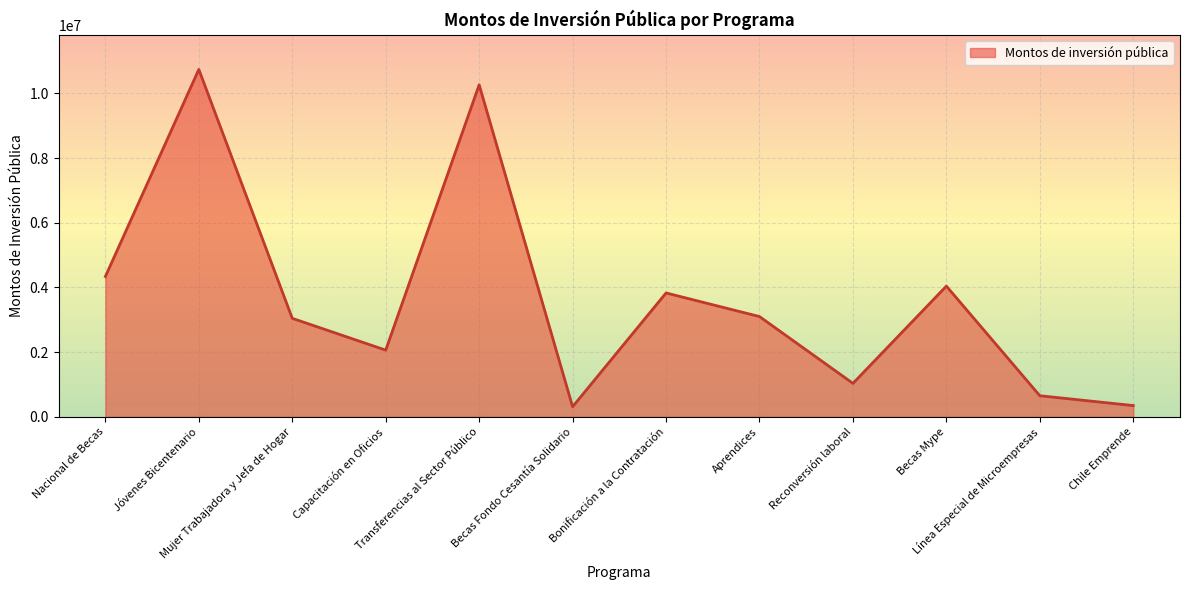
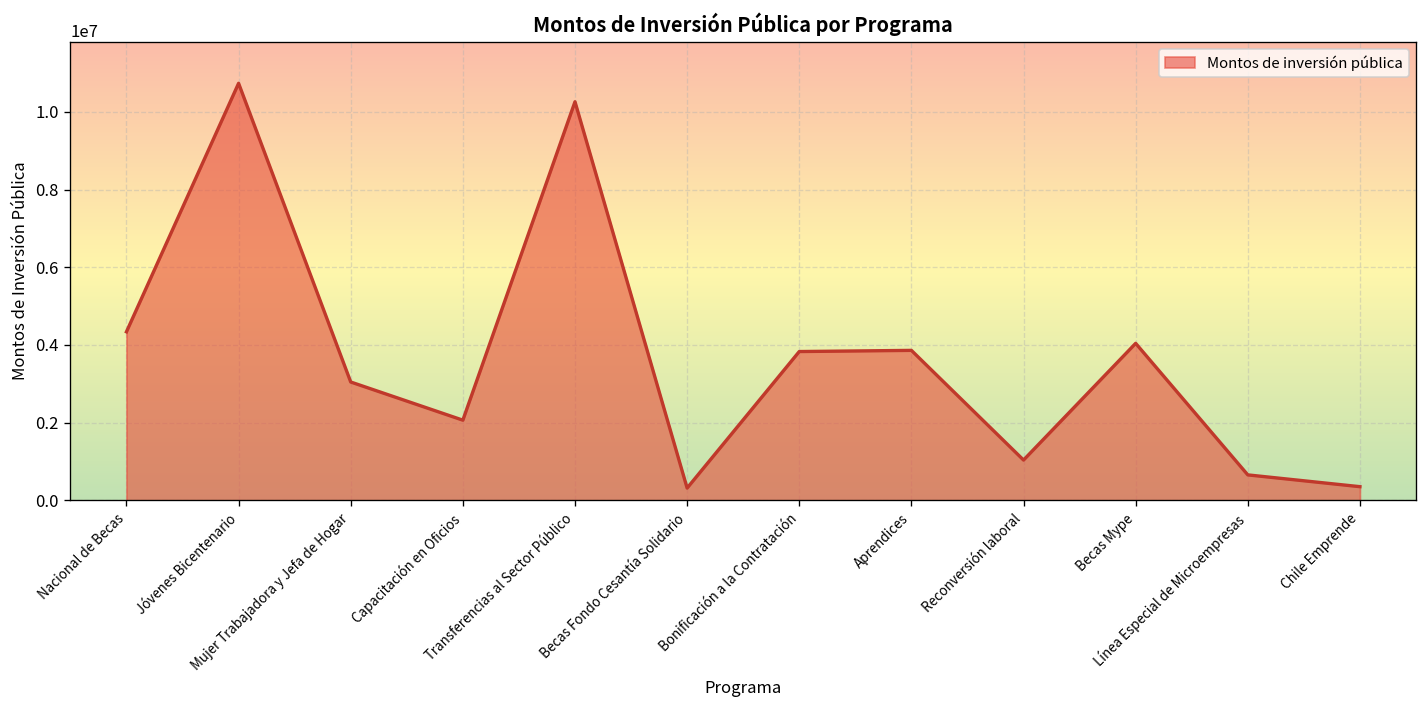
Aprendices: 3100000 -> 3900000
